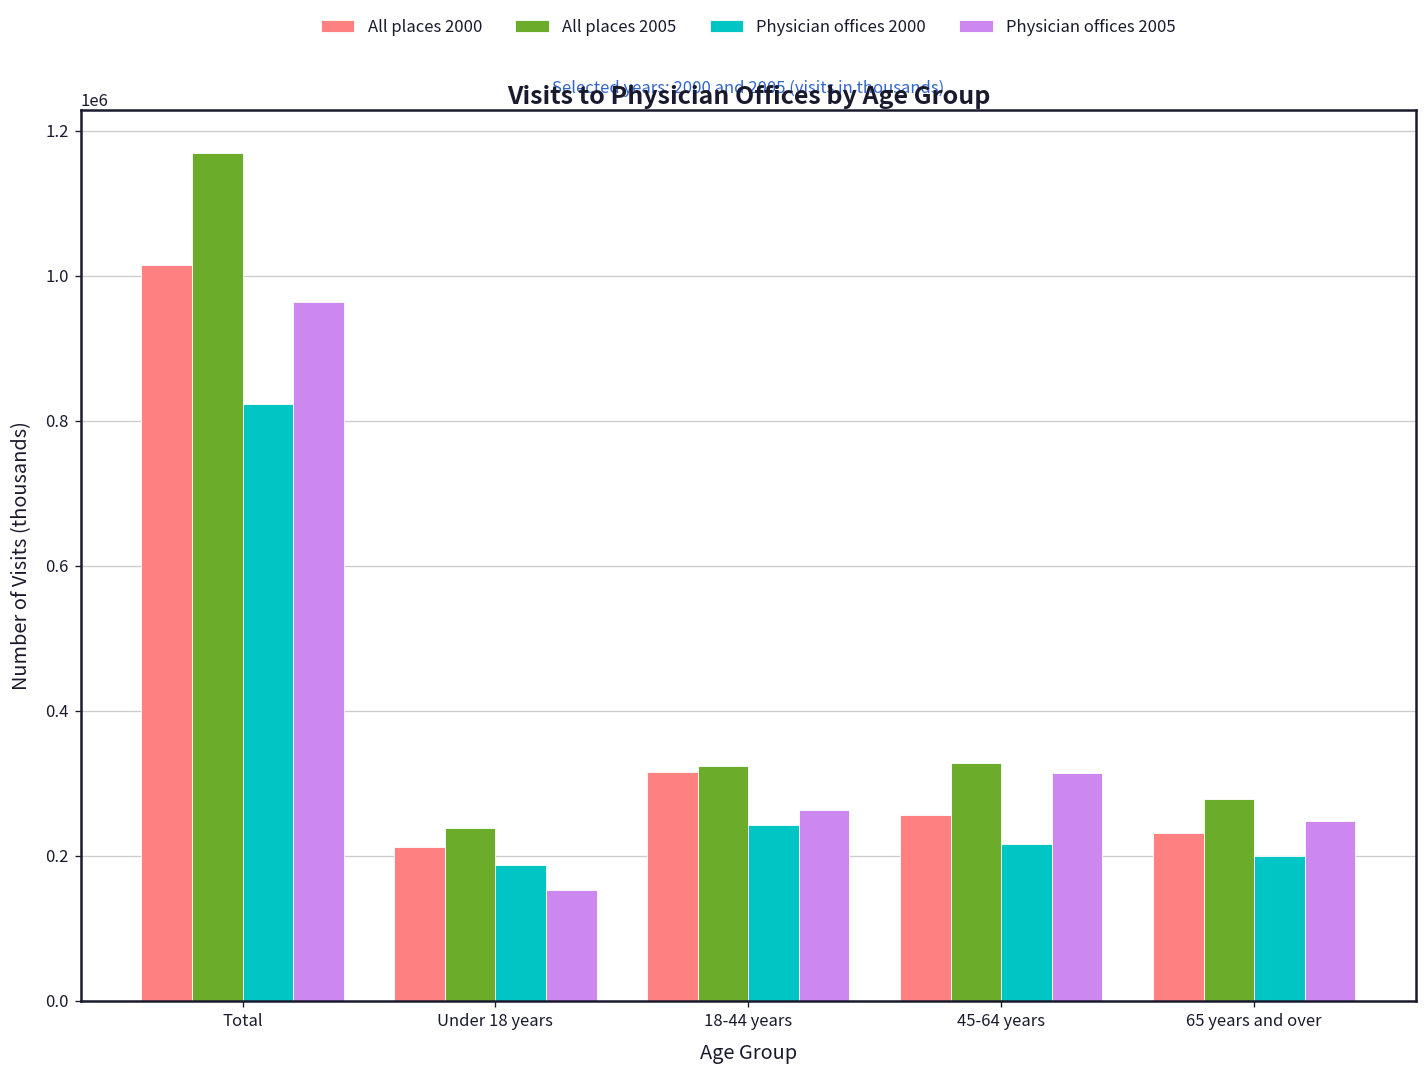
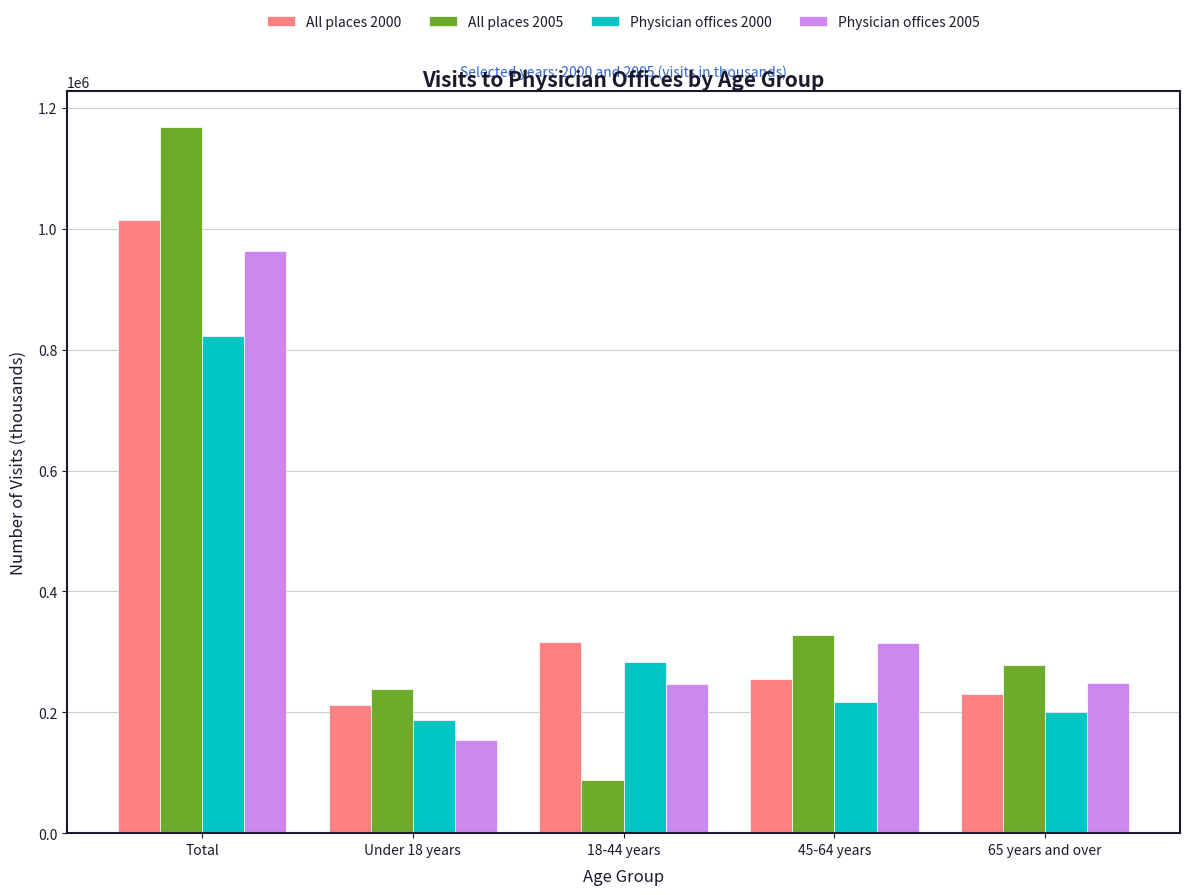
All places 2005, 18-44 years: 320000 -> 90000
Physician offices 2000, 18-44 years: 240000 -> 280000
Physician offices 2005, 18-44 years: 260000 -> 250000
